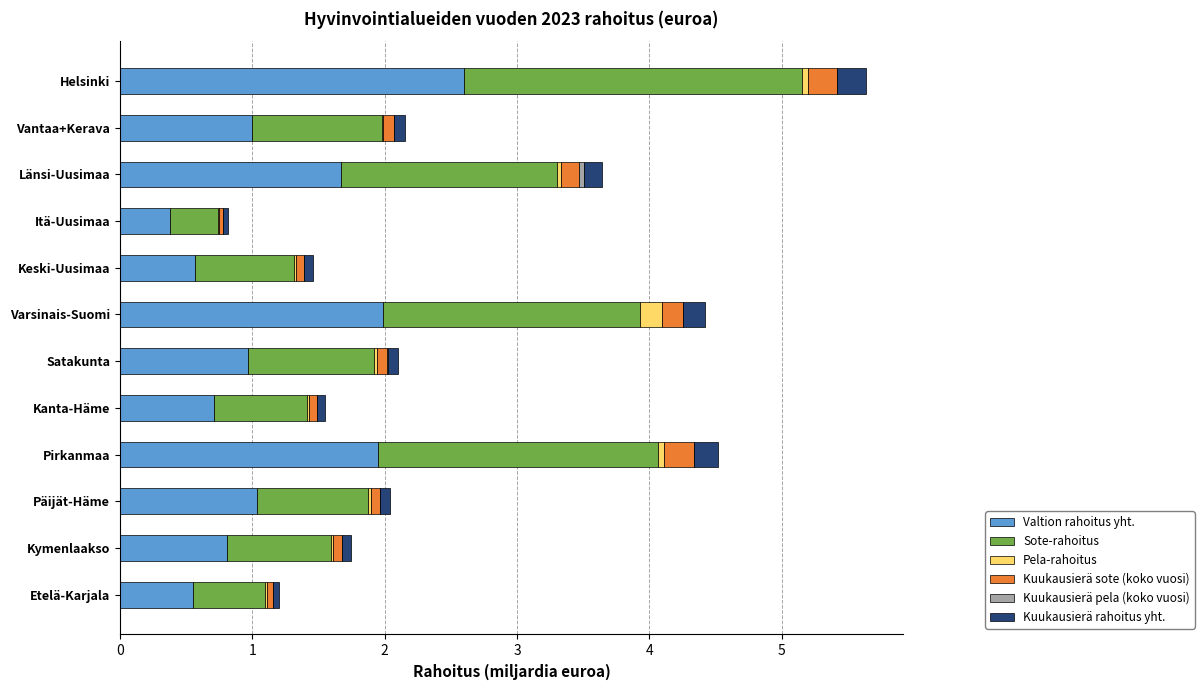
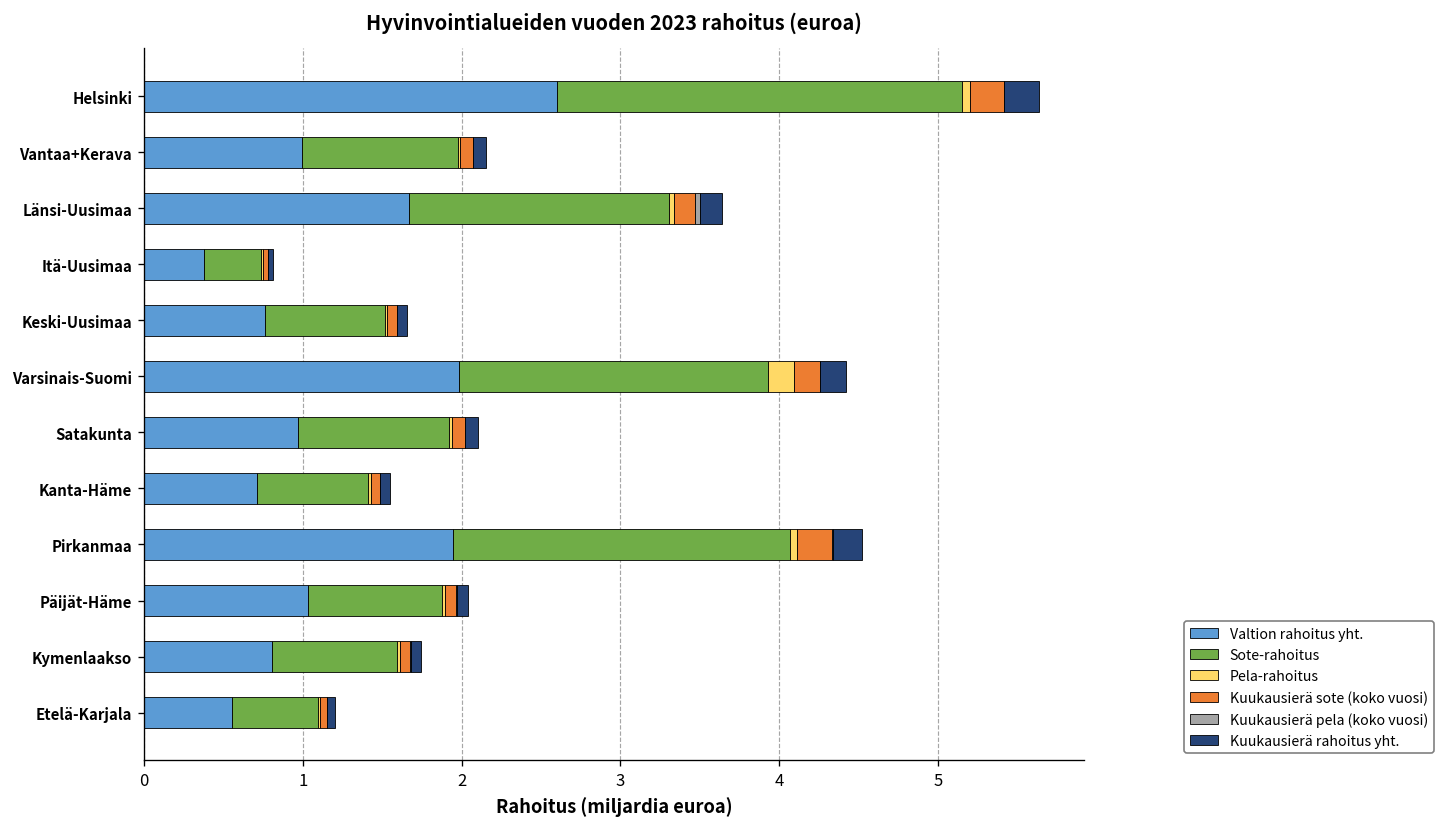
Valtion rahoitus yht., Keski-Uusimaa: 0.56 -> 0.76
